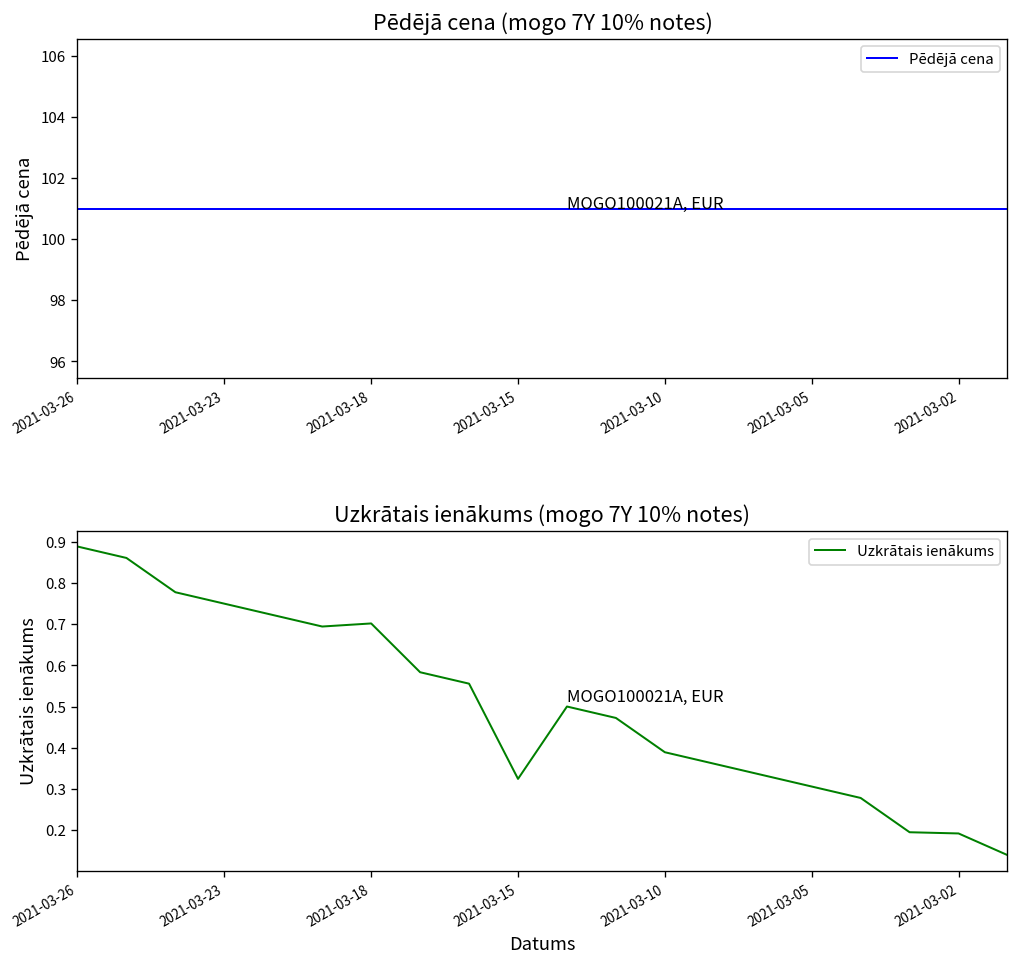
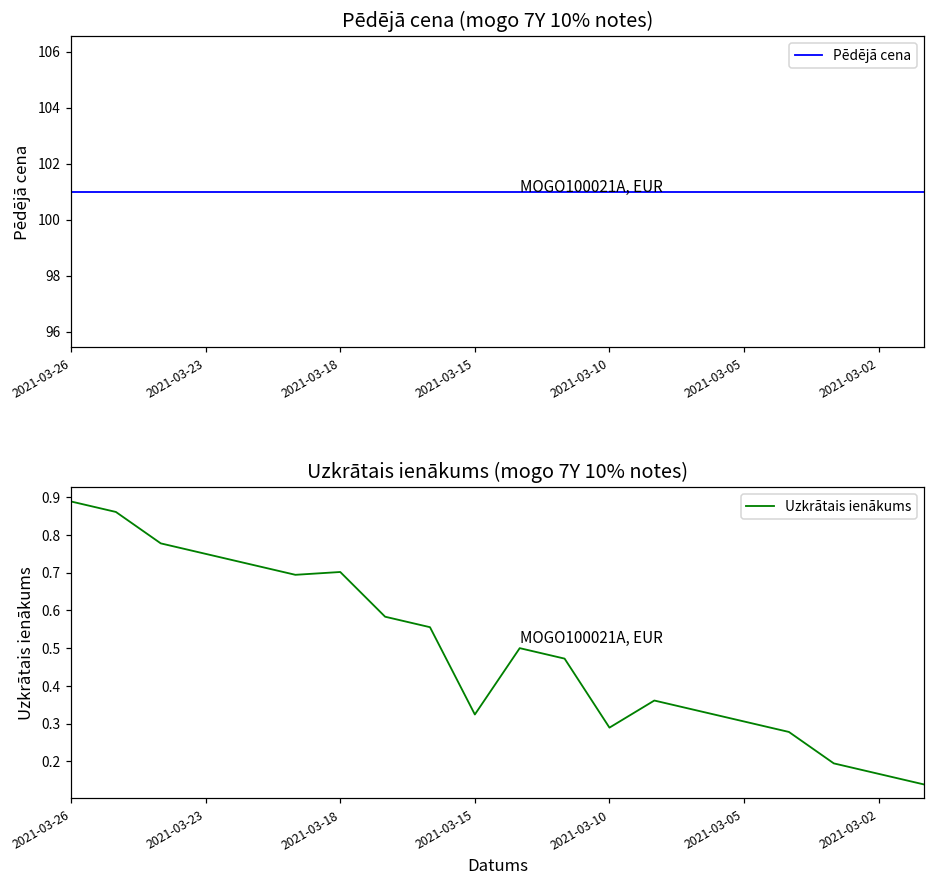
Uzkrātais ienākums (mogo 7Y 10% notes), 2021-03-10: 0.39 -> 0.29
Uzkrātais ienākums (mogo 7Y 10% notes), 2021-03-02: 0.19 -> 0.17
